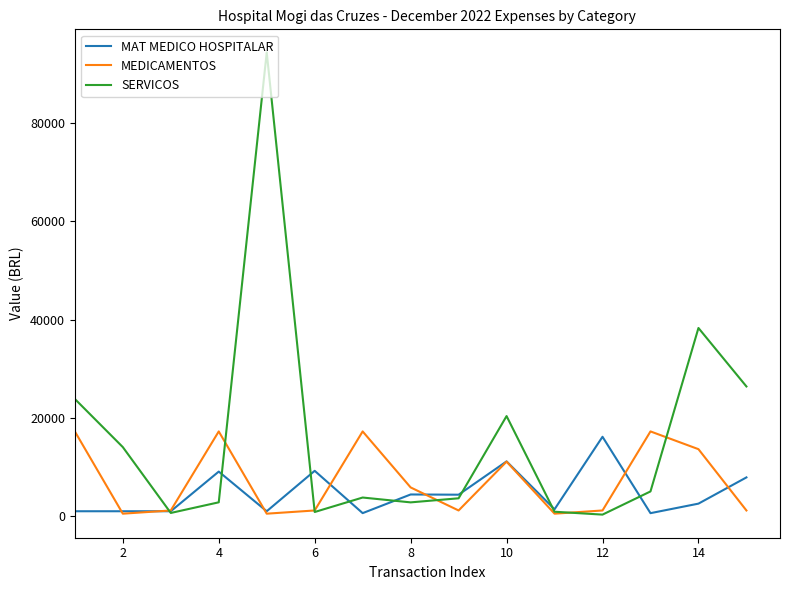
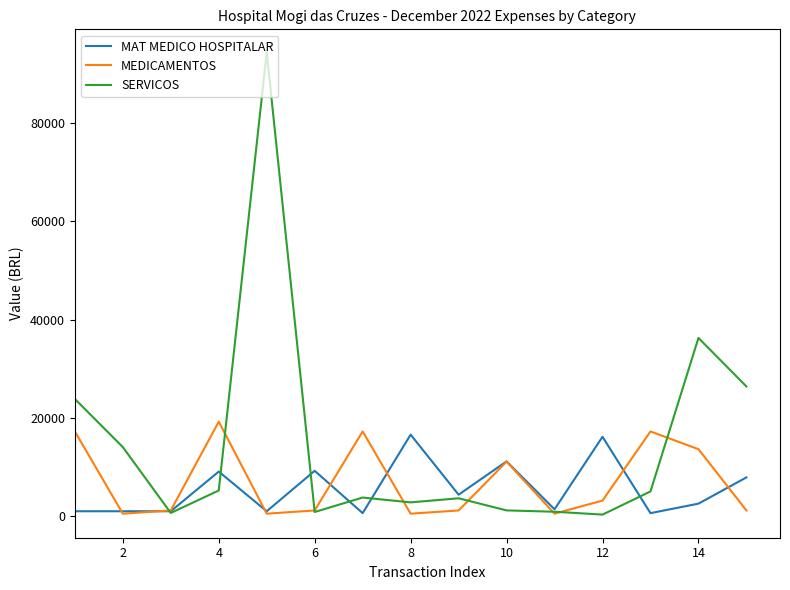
MEDICAMENTOS, 4: 17000 -> 19000
SERVICOS, 4: 3000 -> 5000
MAT MEDICO HOSPITALAR, 8: 4000 -> 17000
MEDICAMENTOS, 8: 6000 -> 0
SERVICOS, 10: 20000 -> 1000
MEDICAMENTOS, 12: 1000 -> 3000
SERVICOS, 14: 38000 -> 36000
